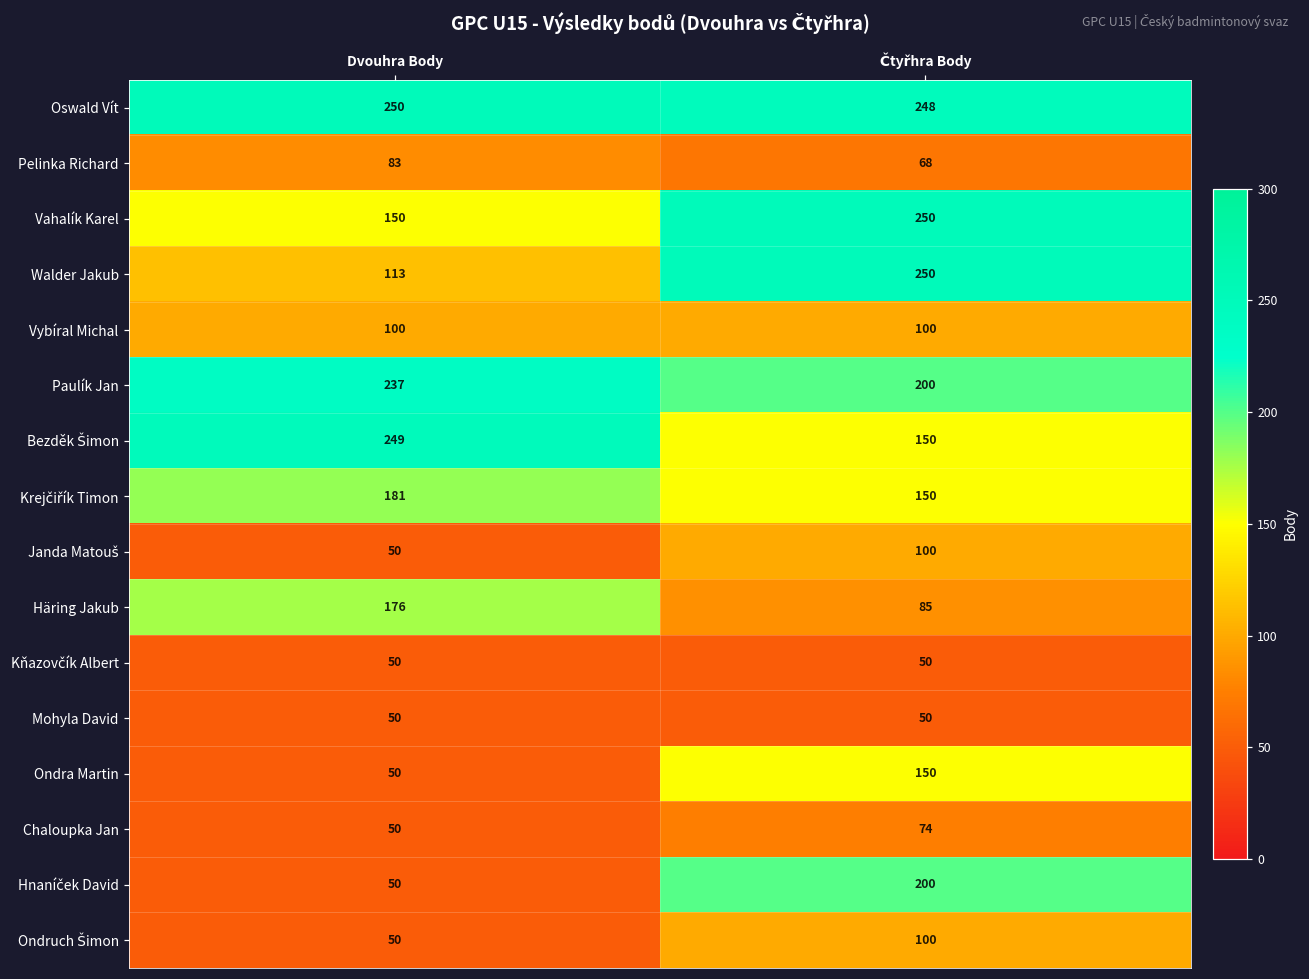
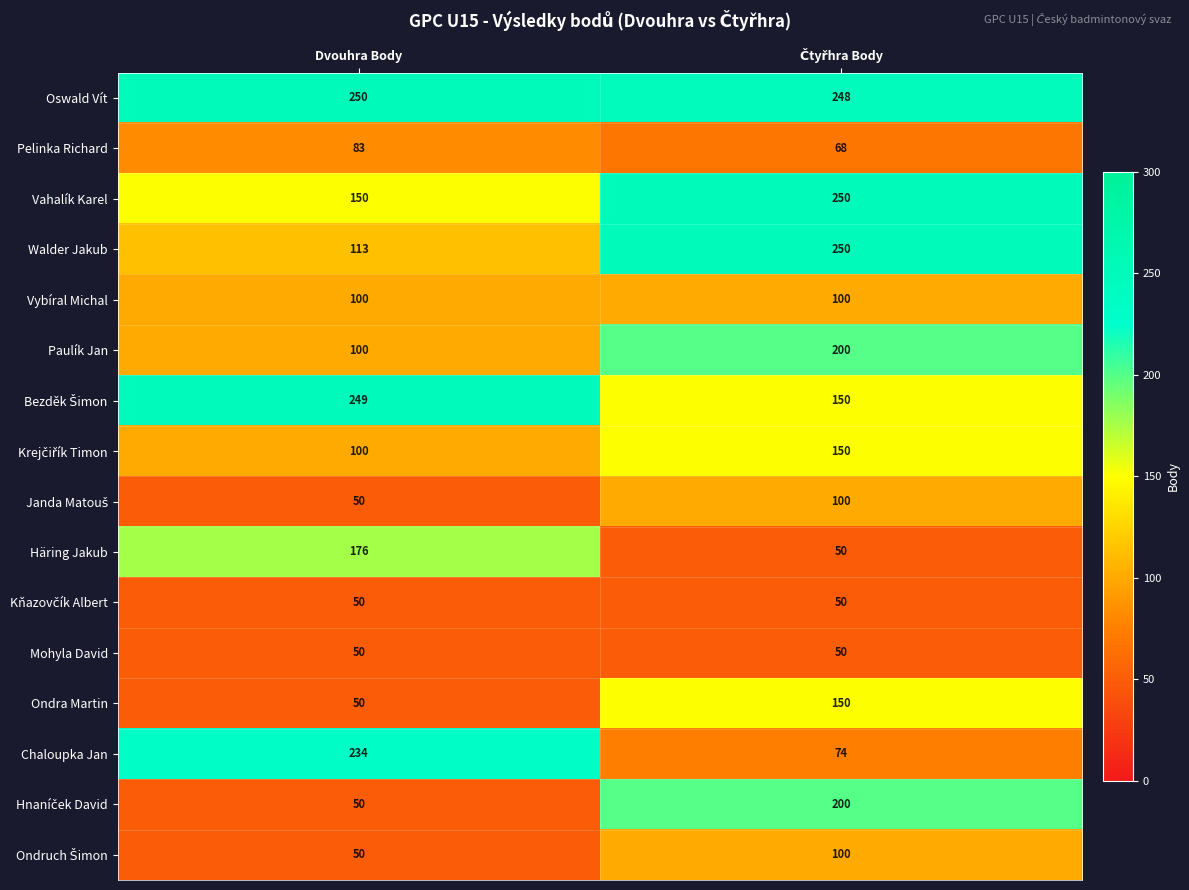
Paulík Jan, Dvouhra Body: 237 -> 100
Krejčiřík Timon, Dvouhra Body: 181 -> 100
Häring Jakub, Čtyřhra Body: 85 -> 50
Chaloupka Jan, Dvouhra Body: 50 -> 234
